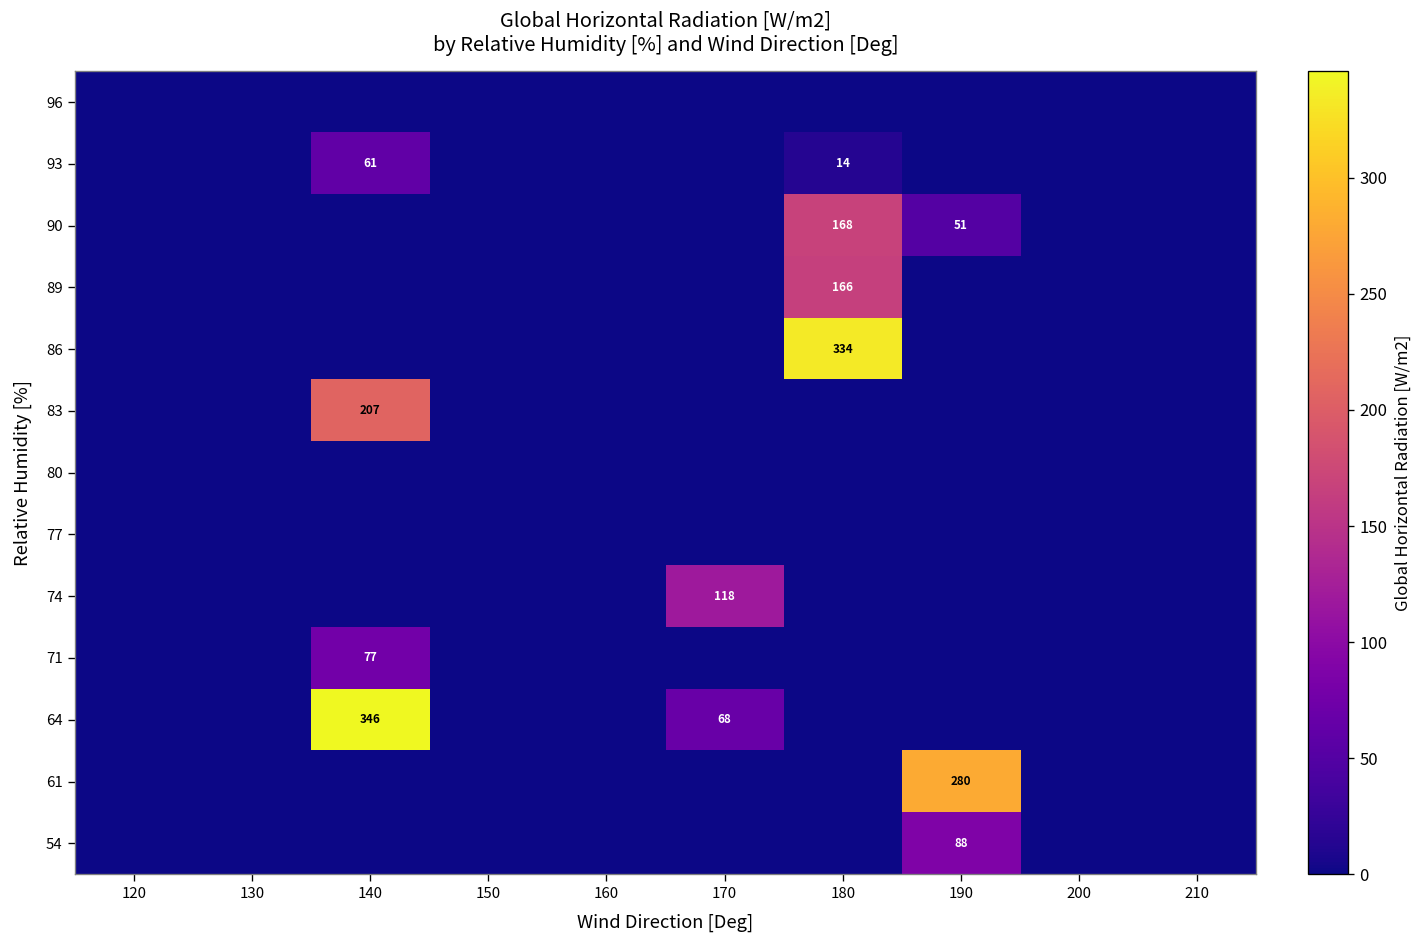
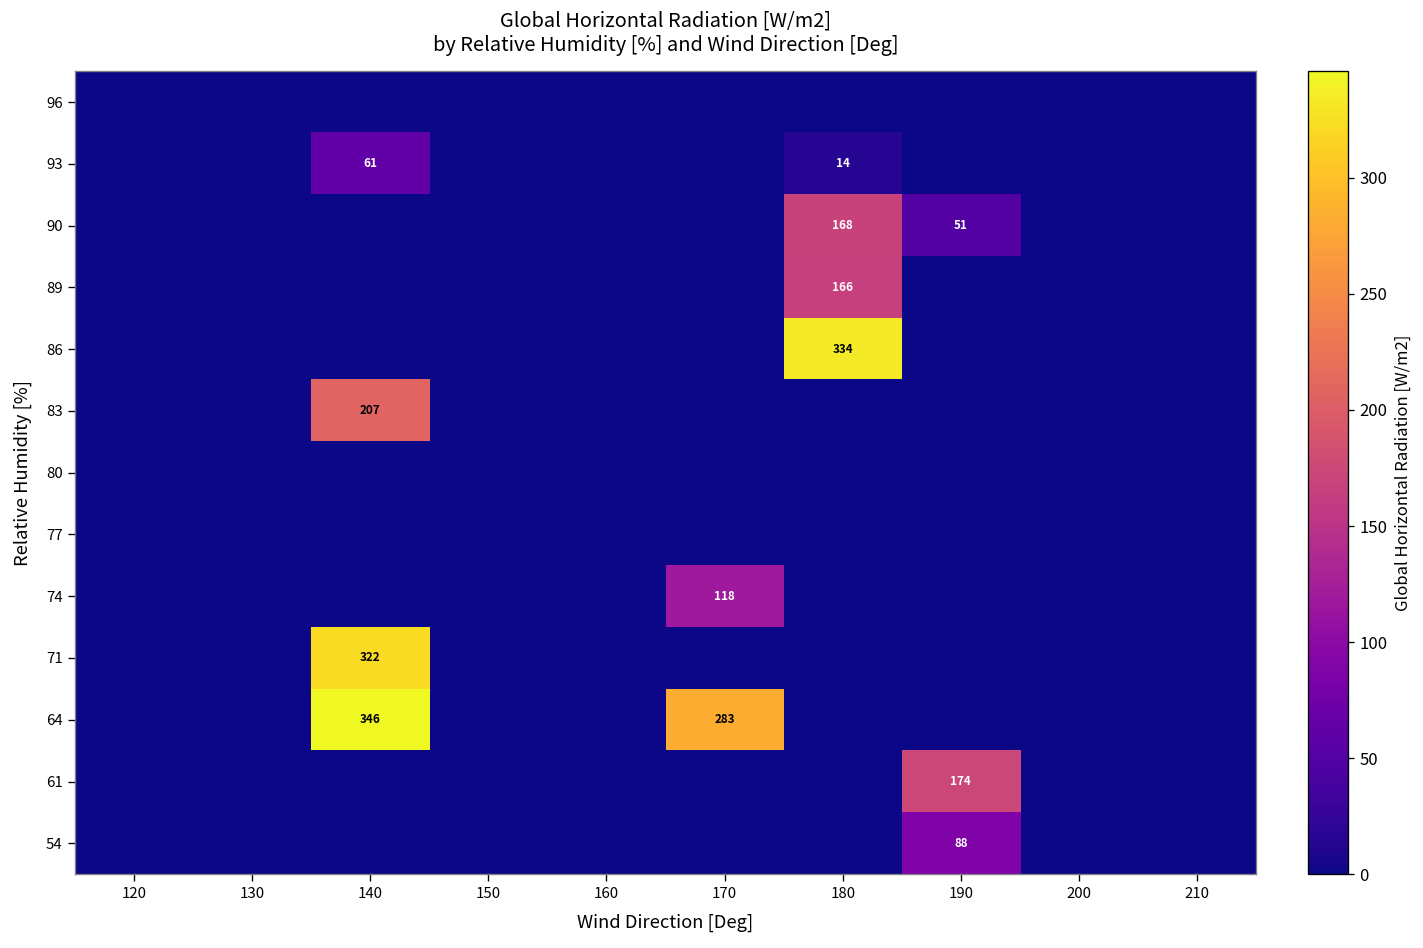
71, 140: 77 -> 322
64, 170: 68 -> 283
61, 190: 280 -> 174
